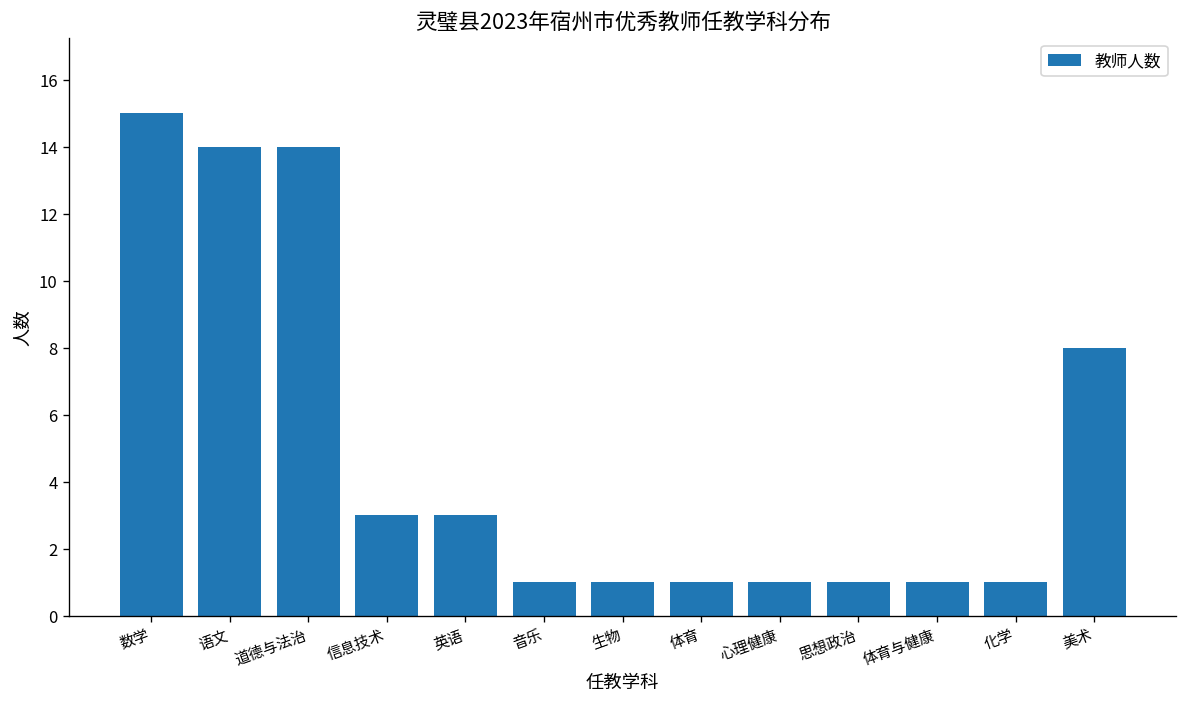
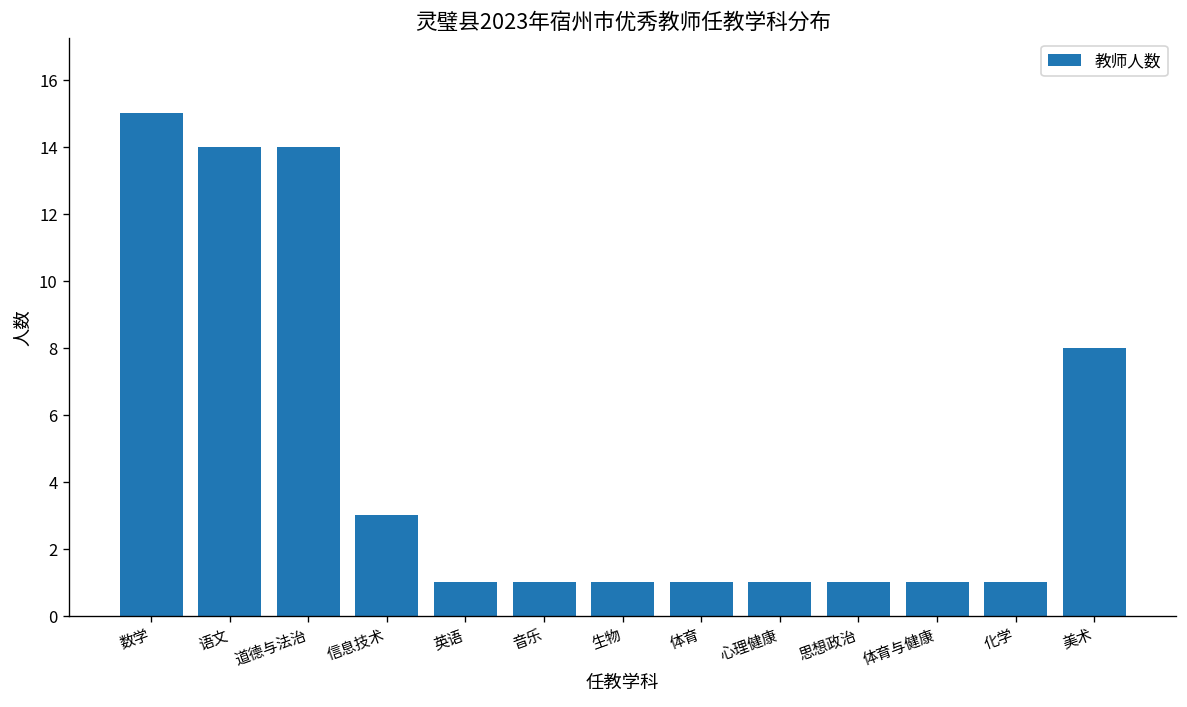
英语: 3 -> 1
